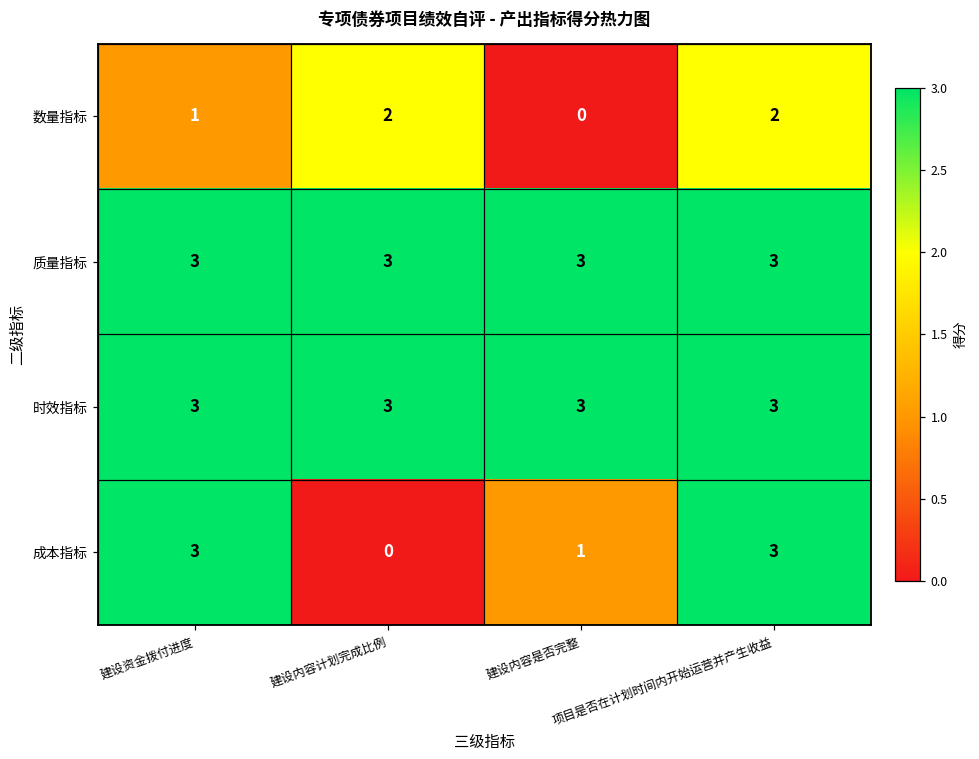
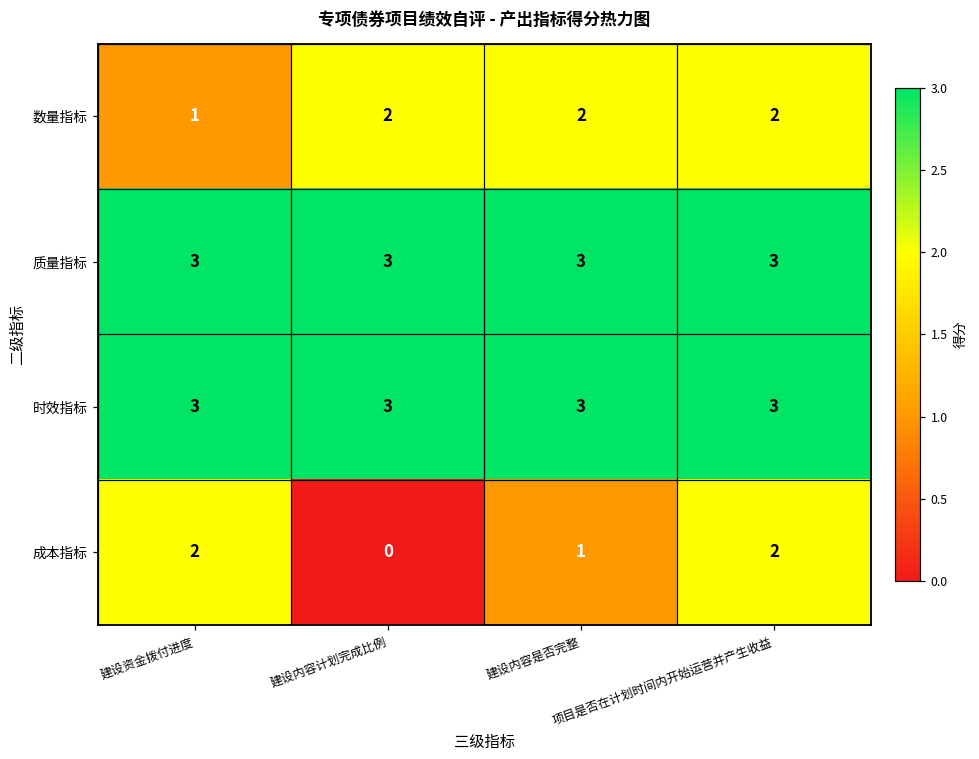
数量指标, 建设内容是否完整: 0 -> 2
成本指标, 建设资金拨付进度: 3 -> 2
成本指标, 项目是否在计划时间内开始运营并产生收益: 3 -> 2
